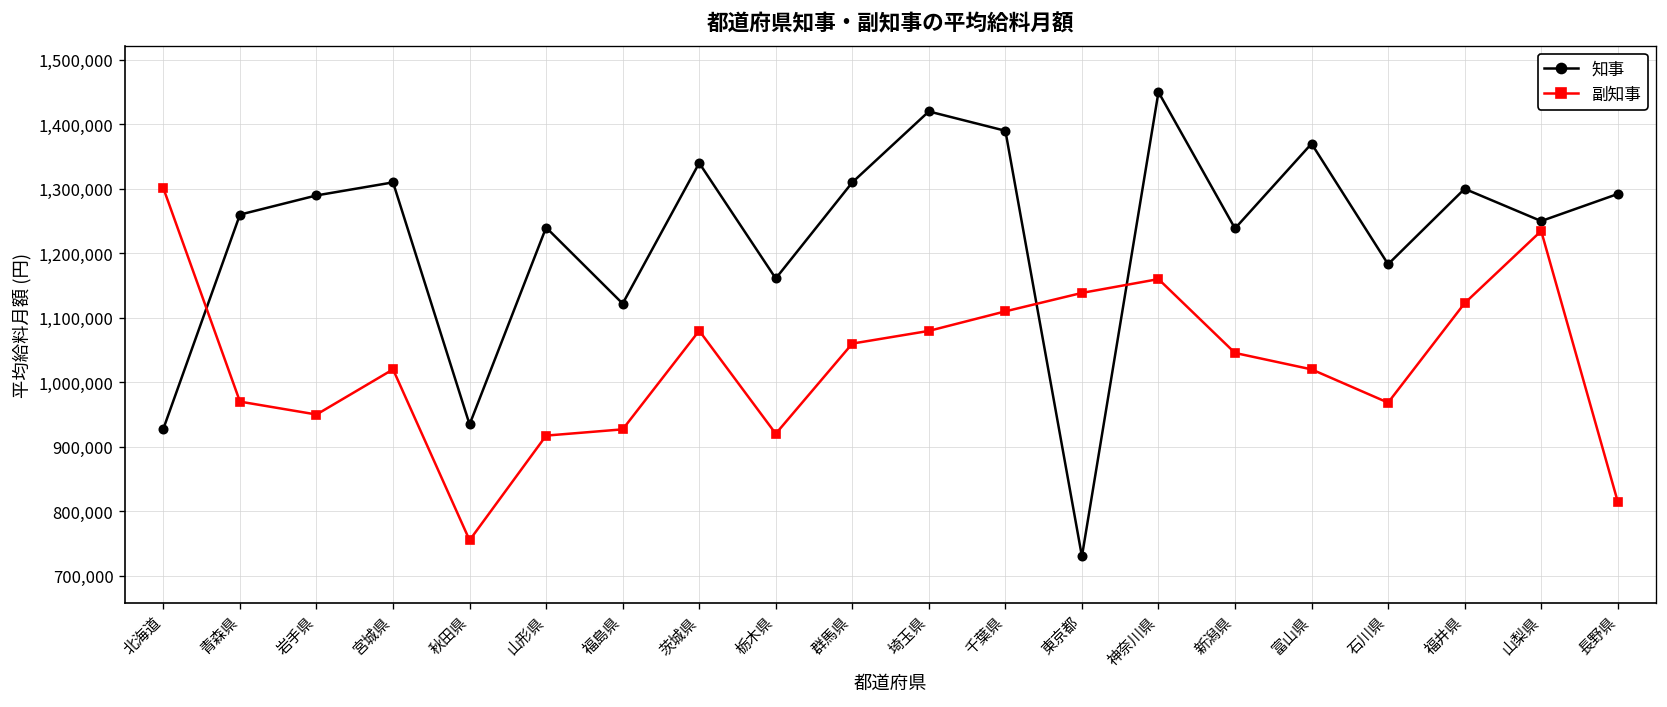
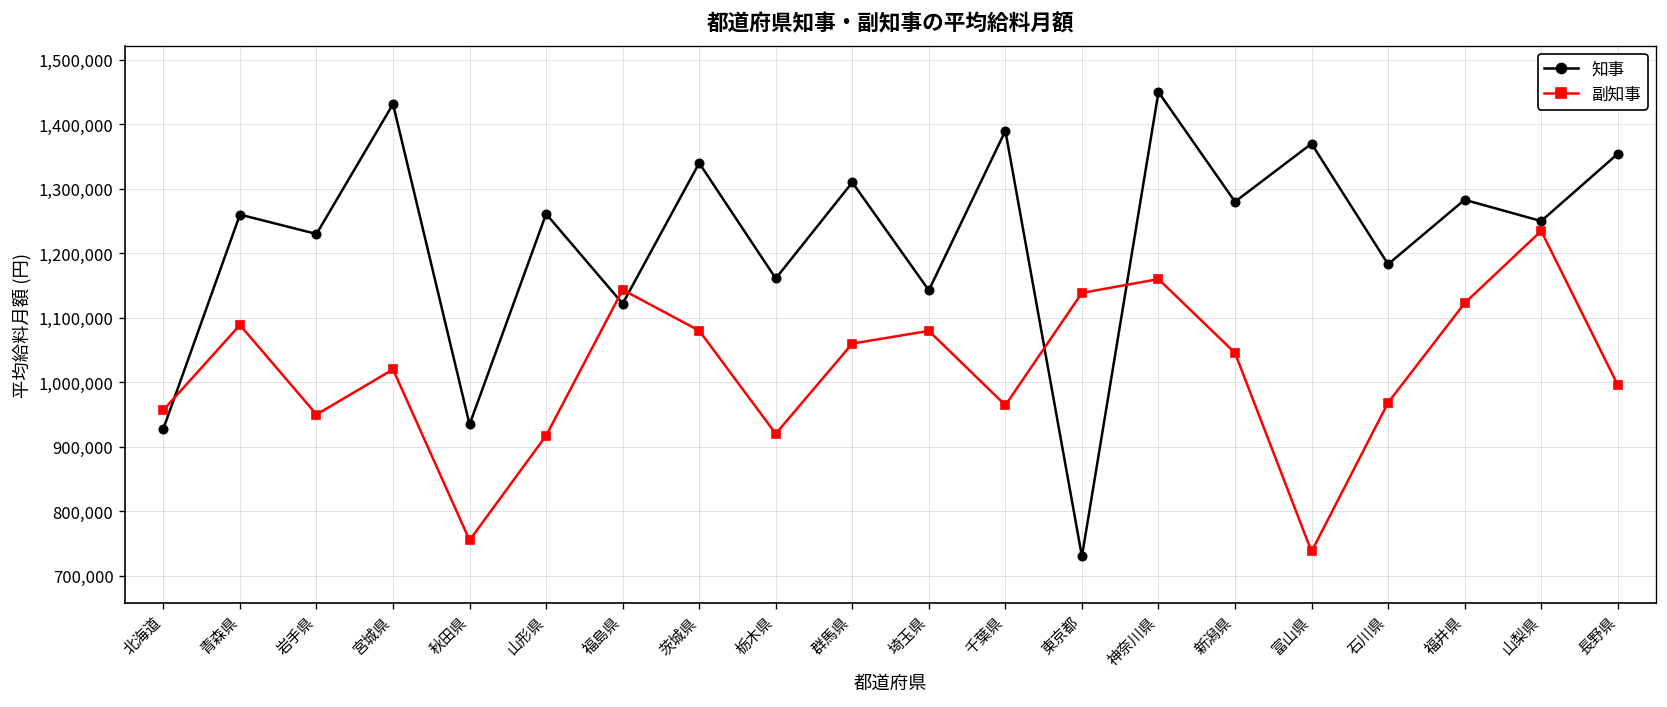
副知事, 北海道: 1,300,000 -> 960,000
副知事, 青森県: 970,000 -> 1,090,000
知事, 岩手県: 1,290,000 -> 1,230,000
知事, 宮城県: 1,310,000 -> 1,430,000
知事, 山形県: 1,240,000 -> 1,260,000
副知事, 福島県: 930,000 -> 1,140,000
知事, 埼玉県: 1,420,000 -> 1,140,000
副知事, 千葉県: 1,110,000 -> 960,000
知事, 新潟県: 1,240,000 -> 1,280,000
副知事, 富山県: 1,020,000 -> 740,000
知事, 福井県: 1,300,000 -> 1,280,000
知事, 長野県: 1,290,000 -> 1,350,000
副知事, 長野県: 810,000 -> 1,000,000
